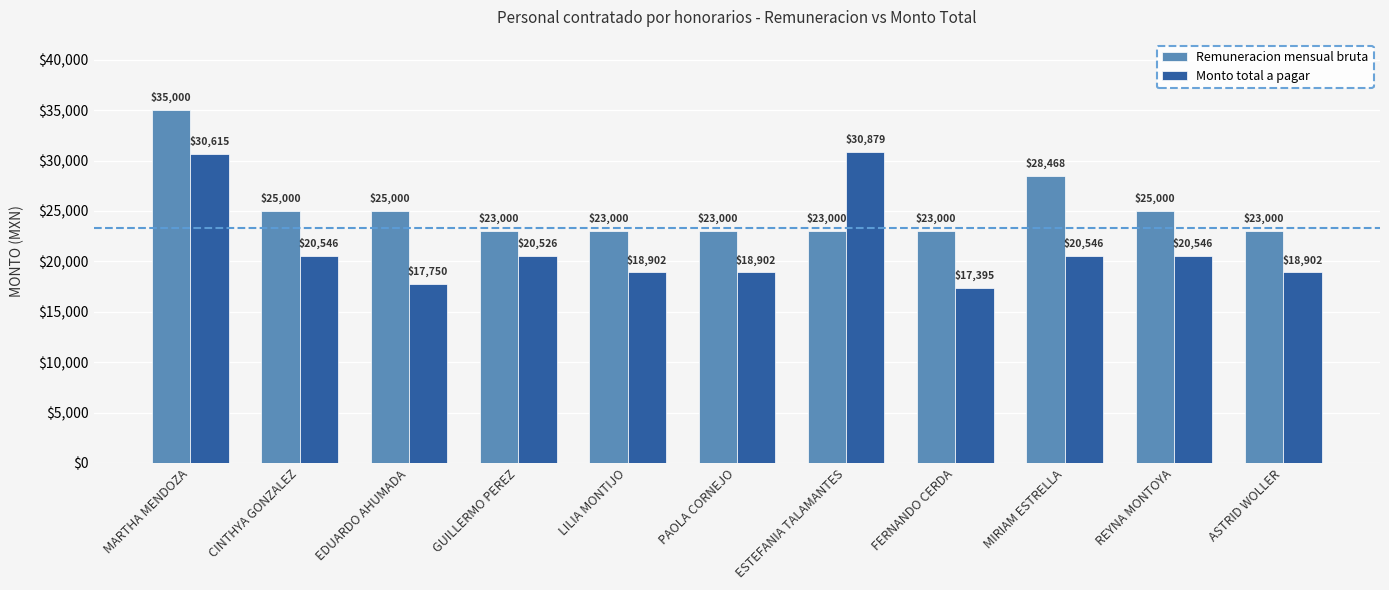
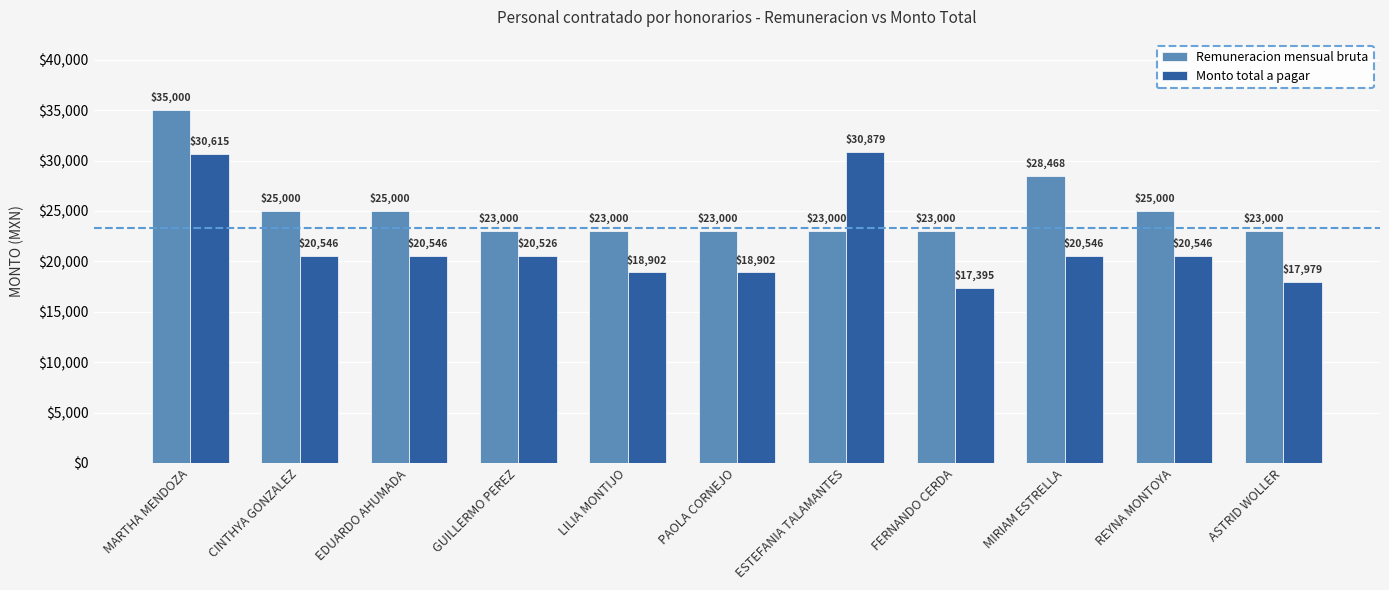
Monto total a pagar, EDUARDO AHUMADA: $17,750 -> $20,546
Monto total a pagar, ASTRID WOLLER: $18,902 -> $17,979
